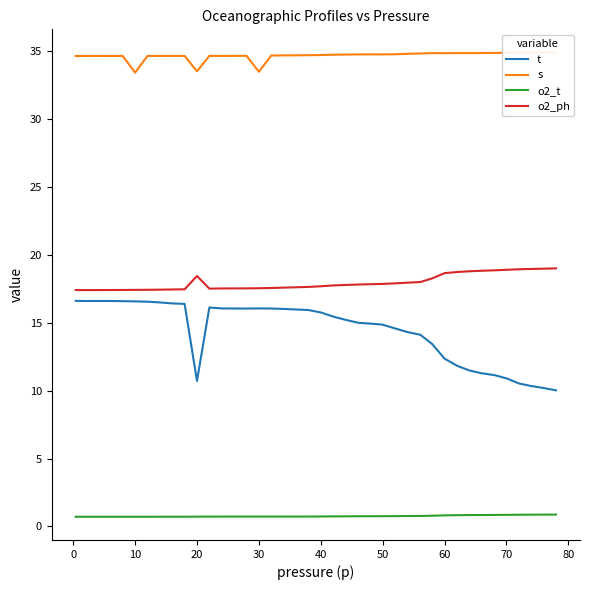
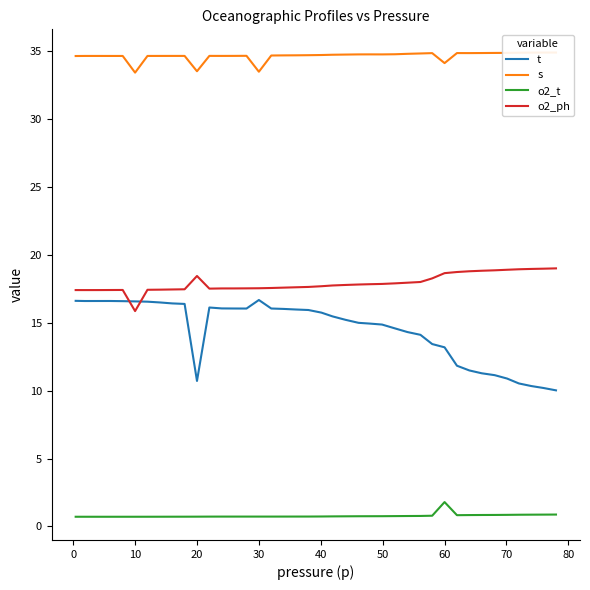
o2_ph, 10: 17.4 -> 15.9
t, 30: 16.1 -> 16.7
t, 60: 12.4 -> 13.2
s, 60: 34.8 -> 34.1
o2_t, 60: 0.8 -> 1.8
